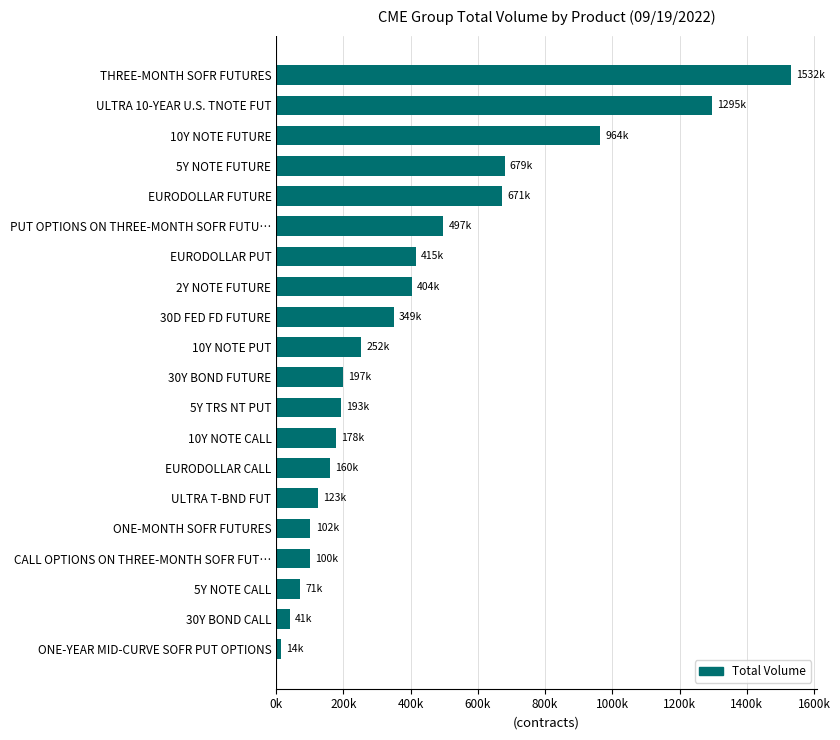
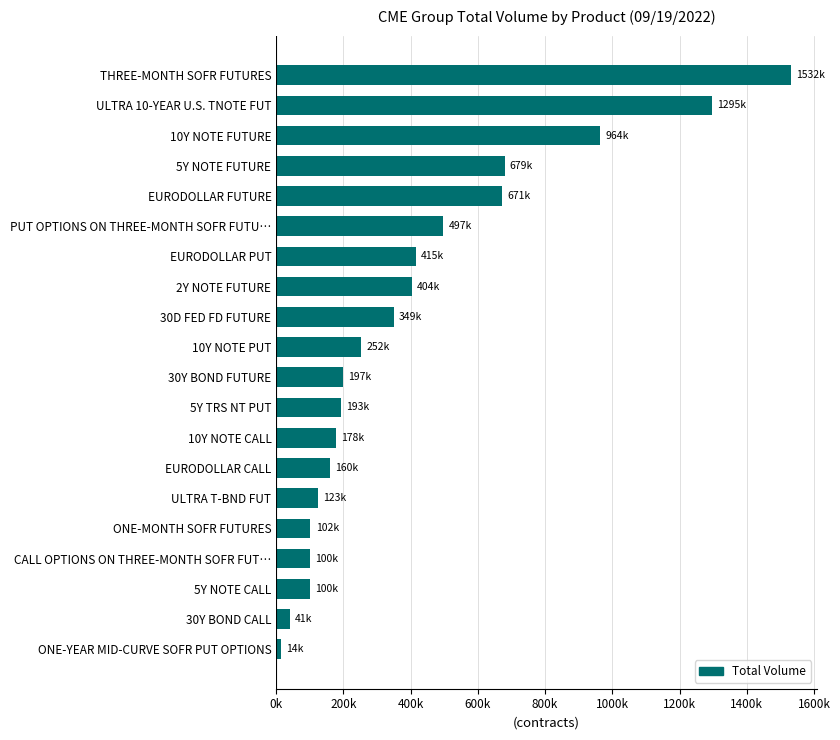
5Y NOTE CALL: 71k -> 100k
